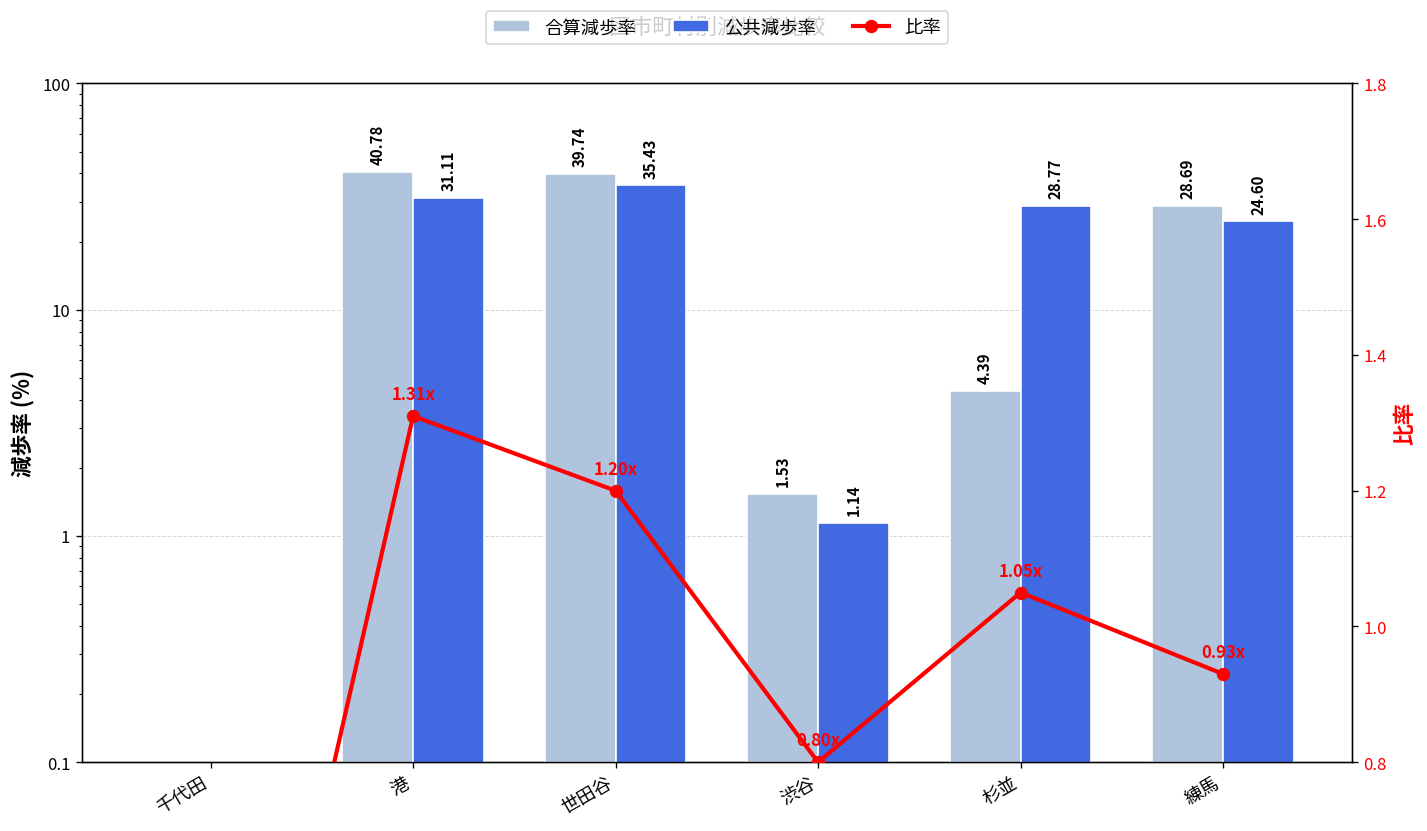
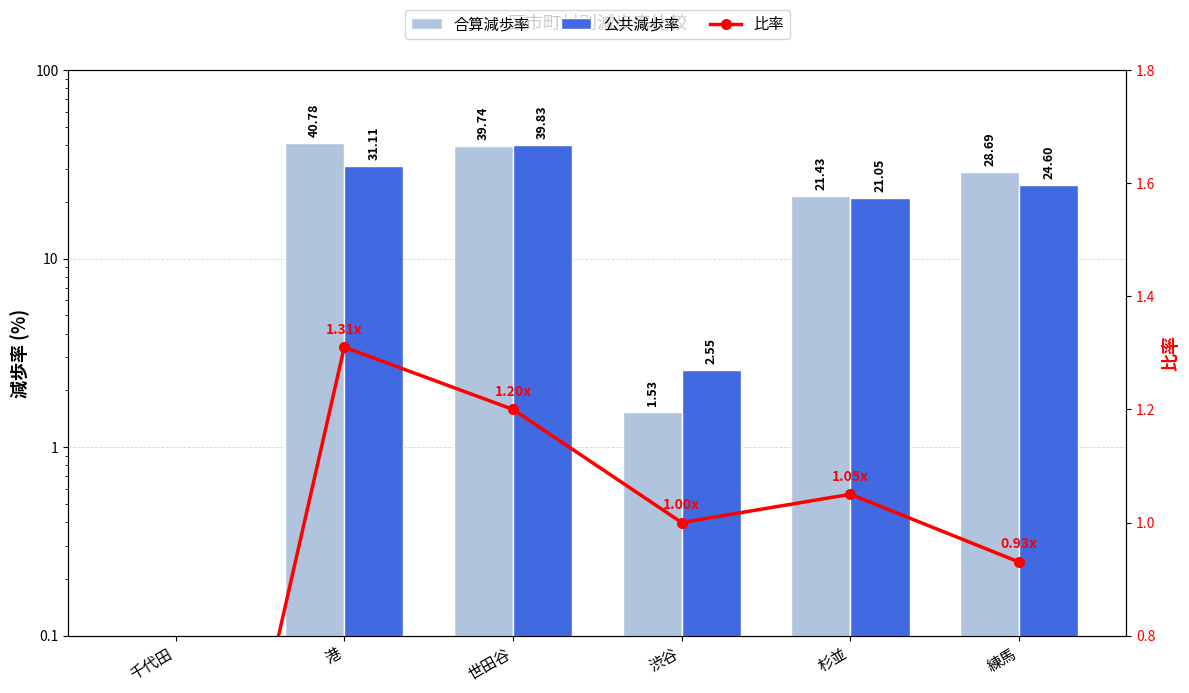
公共減歩率, 世田谷: 35.43 -> 39.83
公共減歩率, 渋谷: 1.14 -> 2.55
合算減歩率, 杉並: 4.39 -> 21.43
公共減歩率, 杉並: 28.77 -> 21.05
比率, 渋谷: 0.80x -> 1.00x
